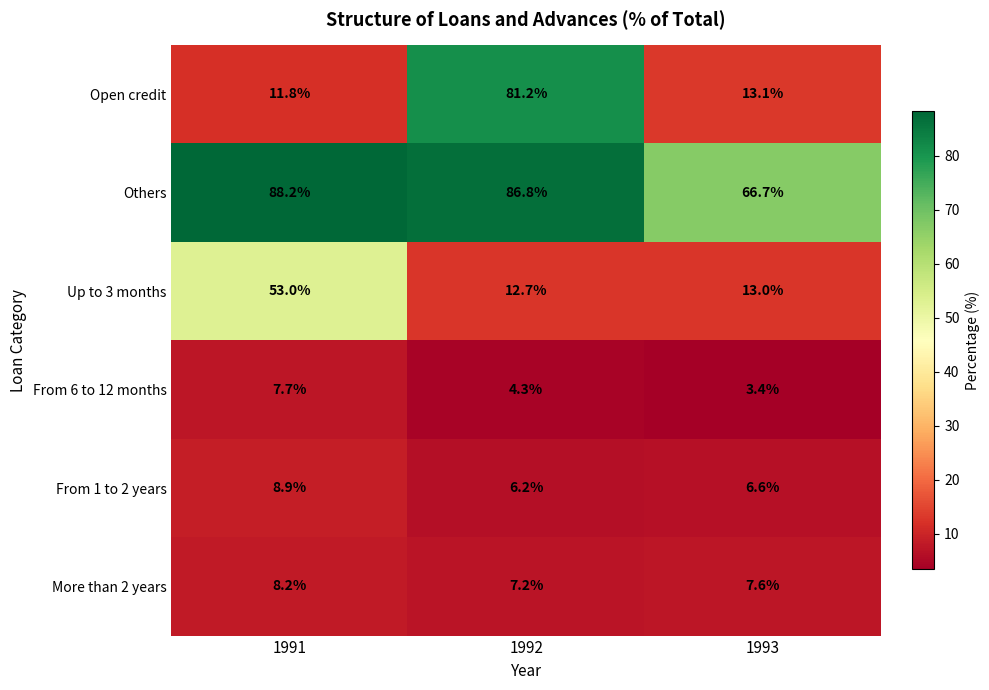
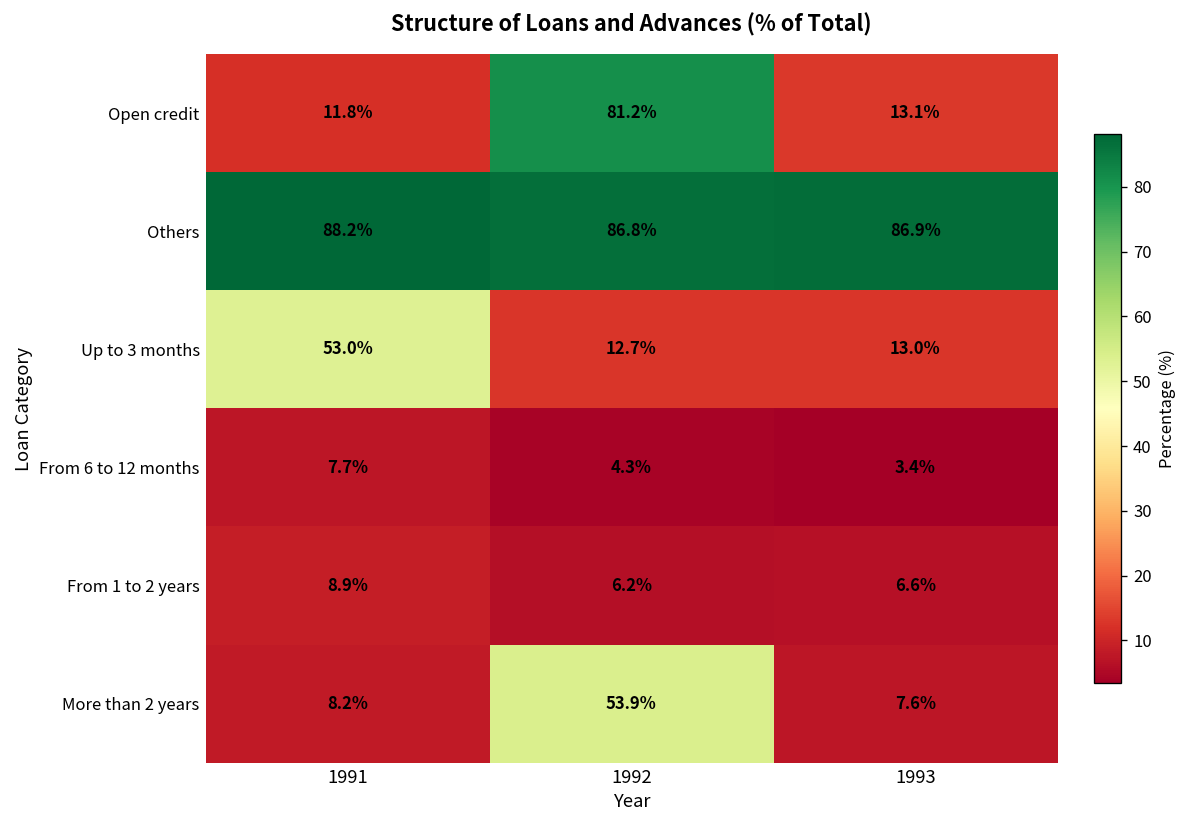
Others, 1993: 66.7% -> 86.9%
More than 2 years, 1992: 7.2% -> 53.9%
